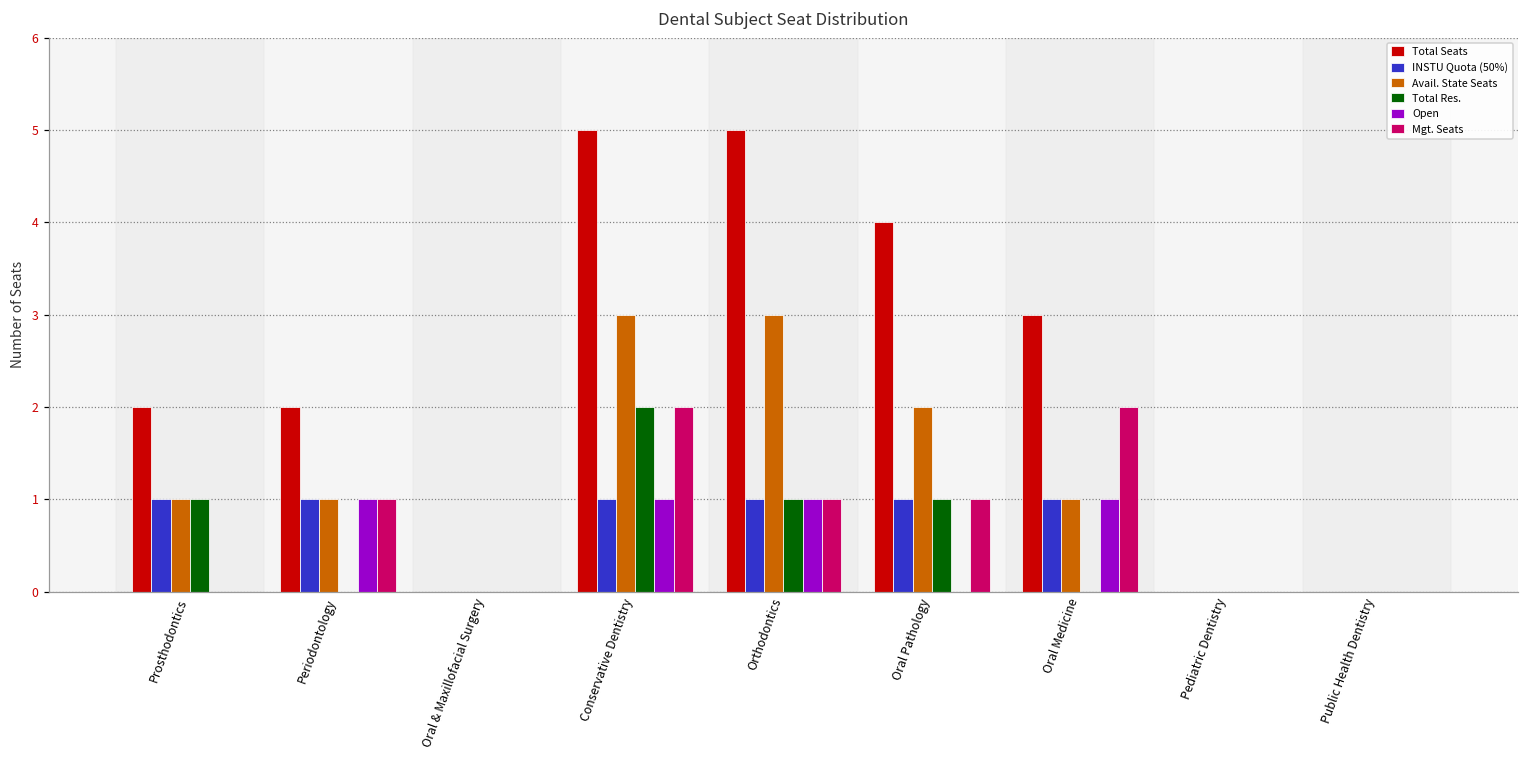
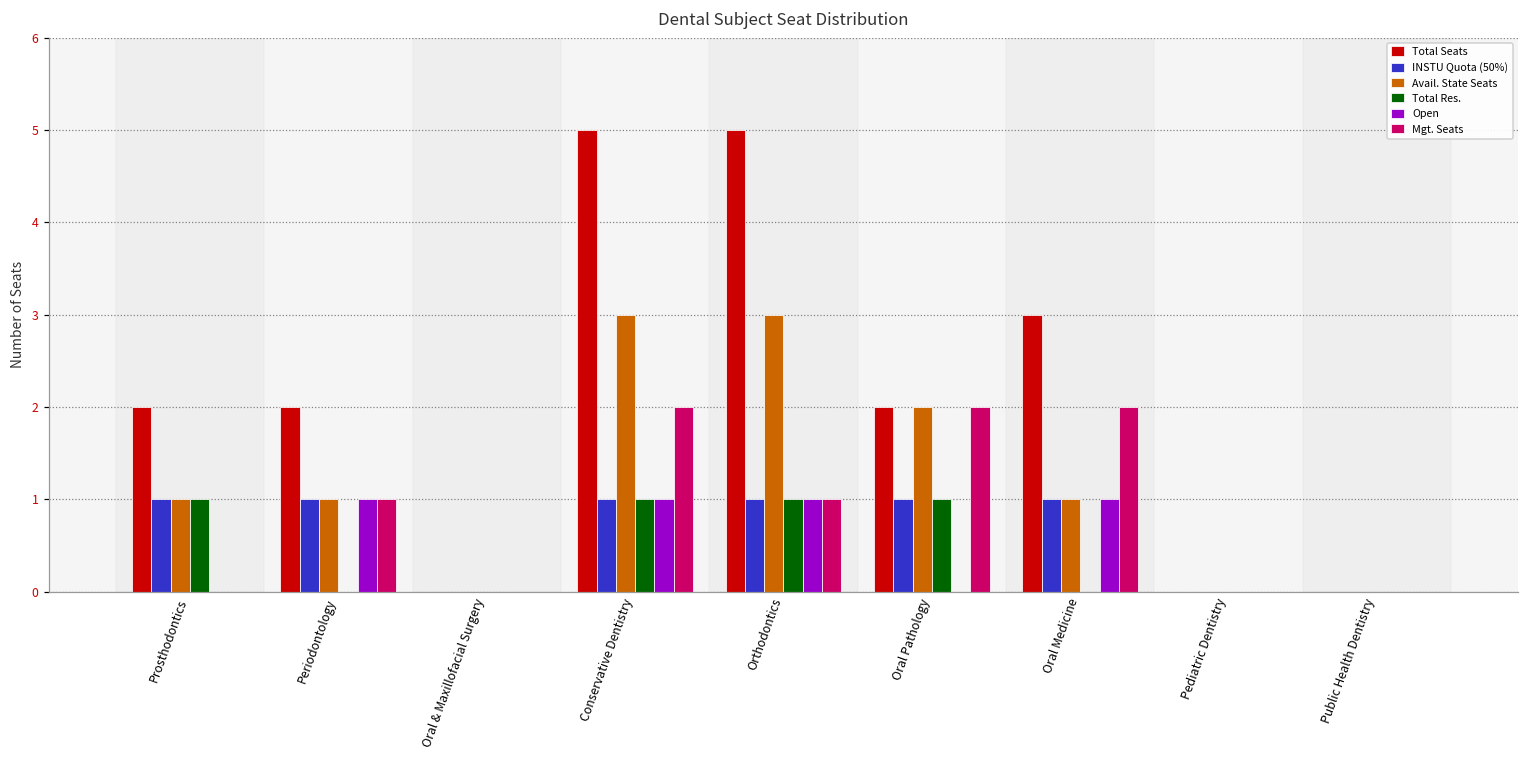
Total Res., Conservative Dentistry: 2 -> 1
Total Seats, Oral Pathology: 4 -> 2
Mgt. Seats, Oral Pathology: 1 -> 2
